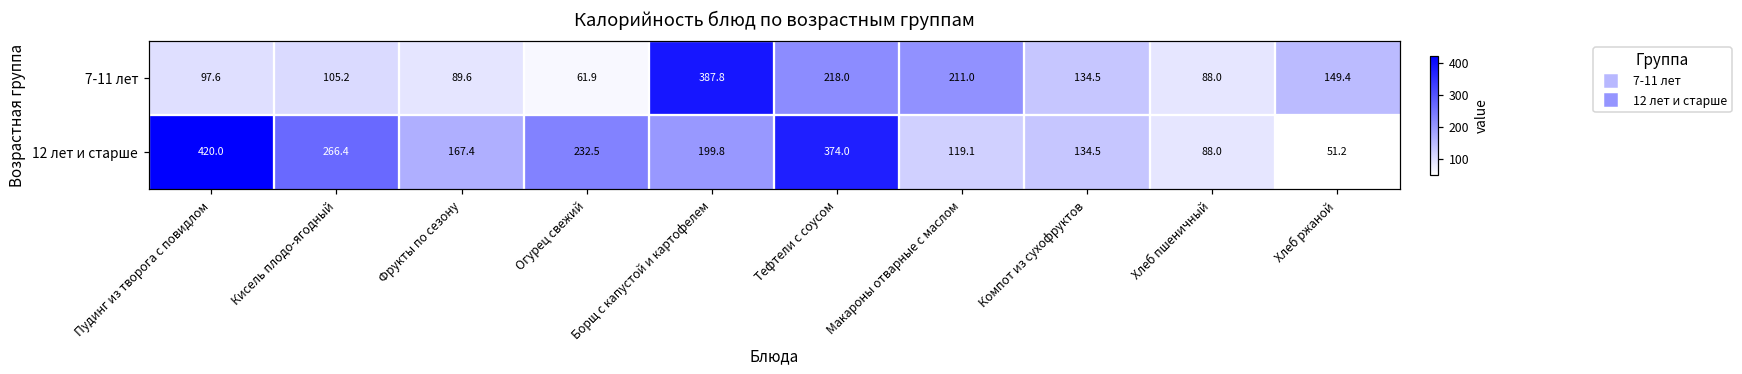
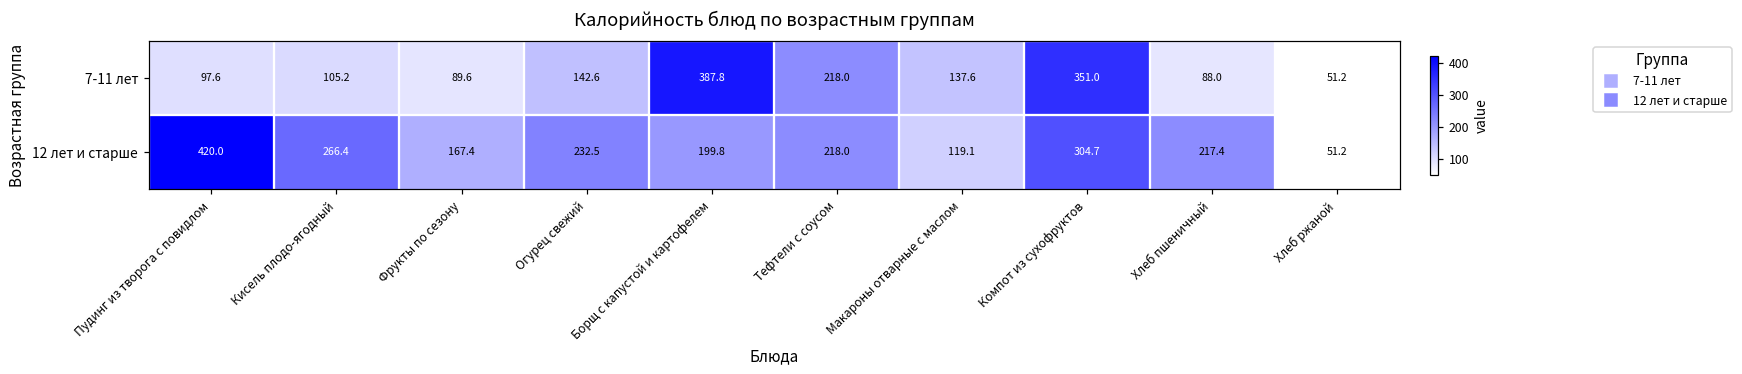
7-11 лет, Огурец свежий: 61.9 -> 142.6
7-11 лет, Макароны отварные с маслом: 211.0 -> 137.6
7-11 лет, Компот из сухофруктов: 134.5 -> 351.0
7-11 лет, Хлеб ржаной: 149.4 -> 51.2
12 лет и старше, Тефтели с соусом: 374.0 -> 218.0
12 лет и старше, Компот из сухофруктов: 134.5 -> 304.7
12 лет и старше, Хлеб пшеничный: 88.0 -> 217.4
